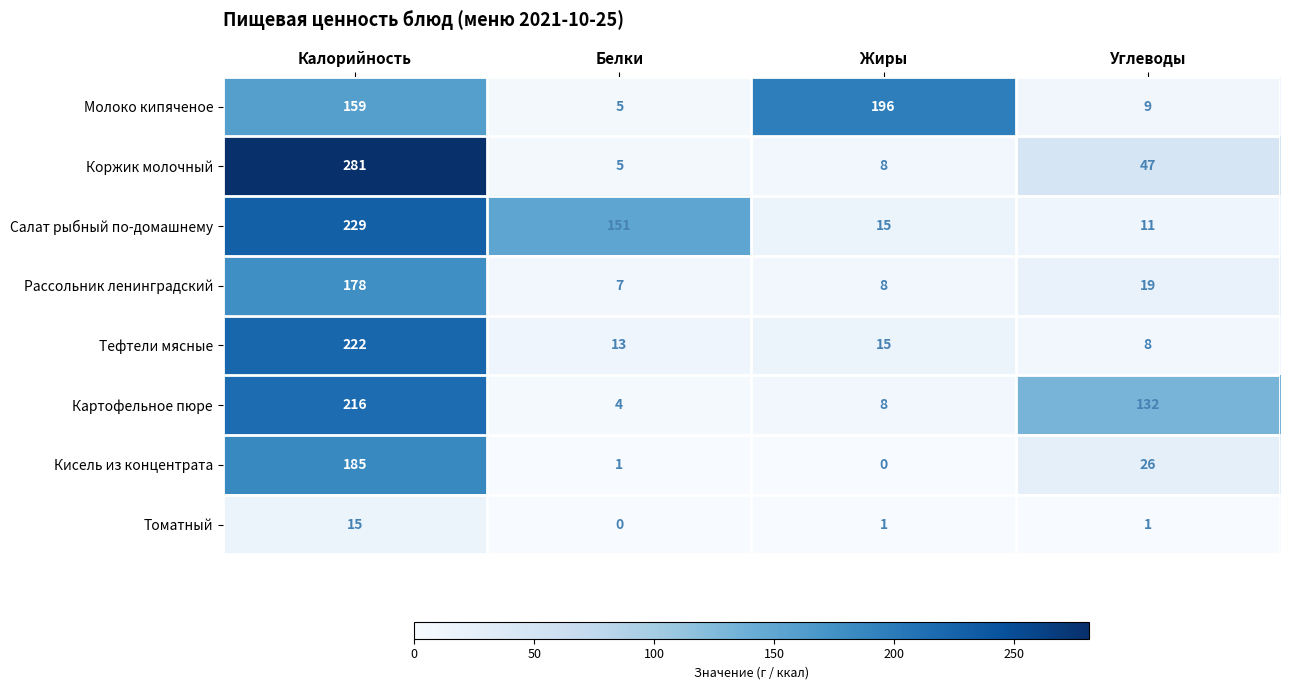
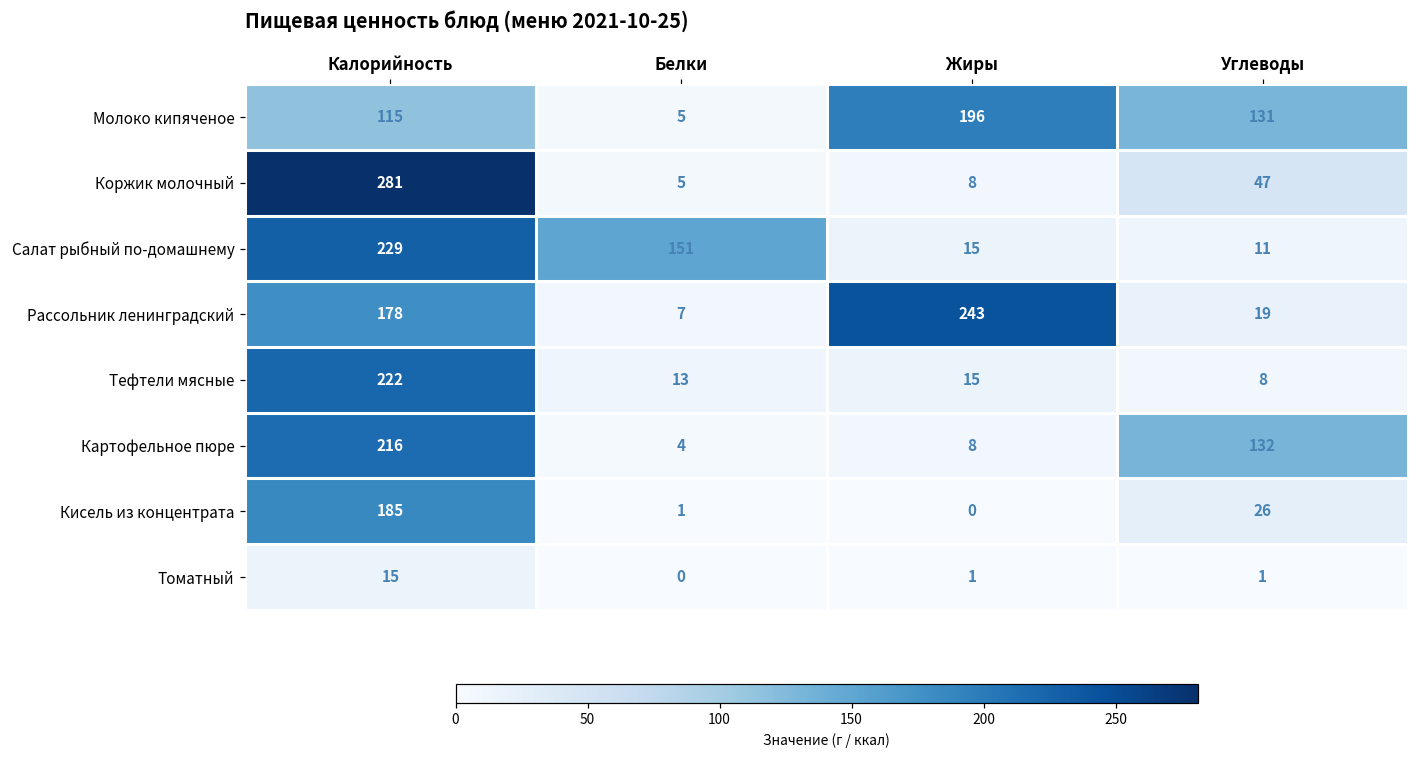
Молоко кипяченое, Калорийность: 159 -> 115
Молоко кипяченое, Углеводы: 9 -> 131
Рассольник ленинградский, Жиры: 8 -> 243
